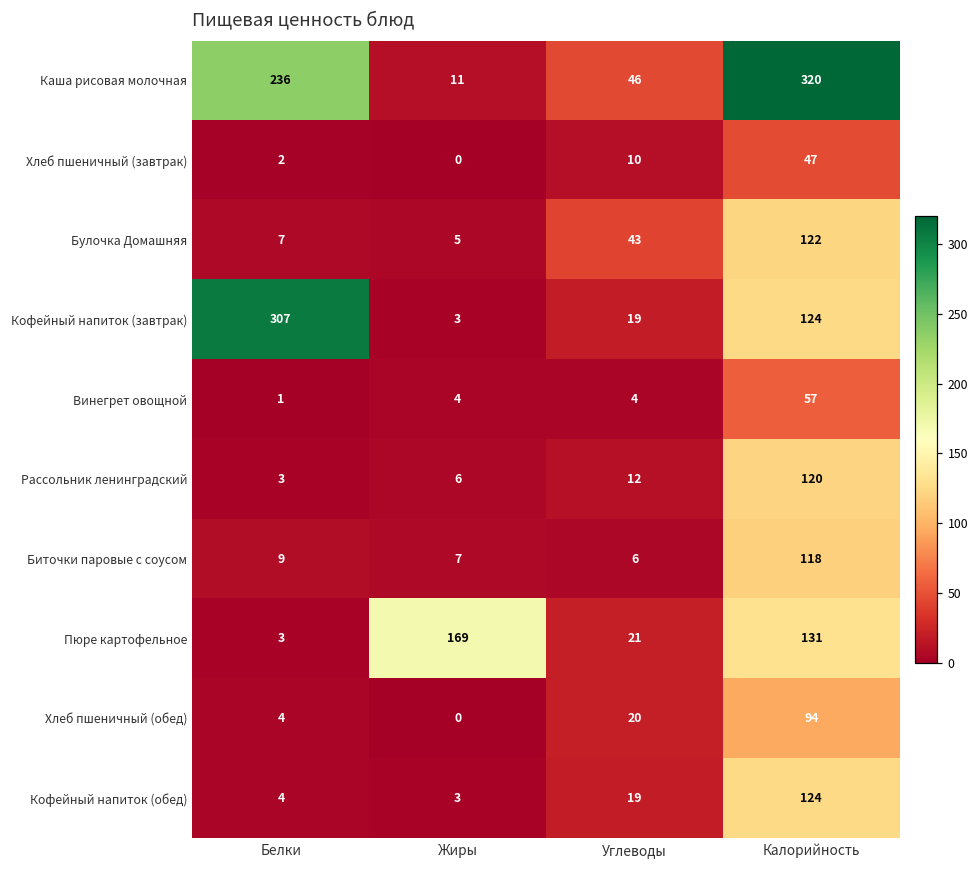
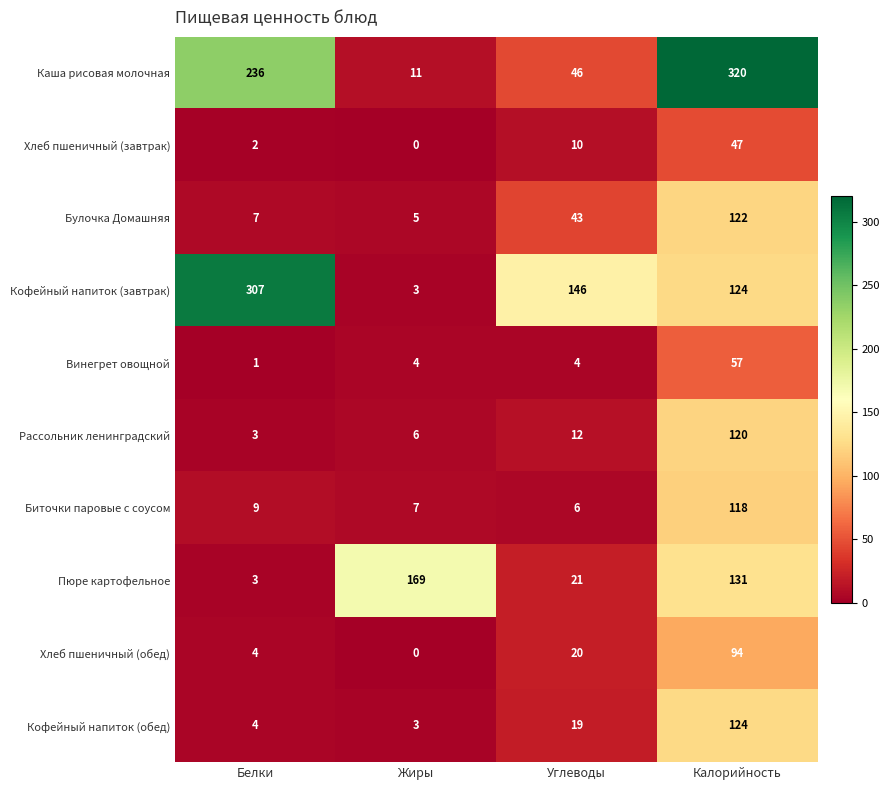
Кофейный напиток (завтрак), Углеводы: 19 -> 146
